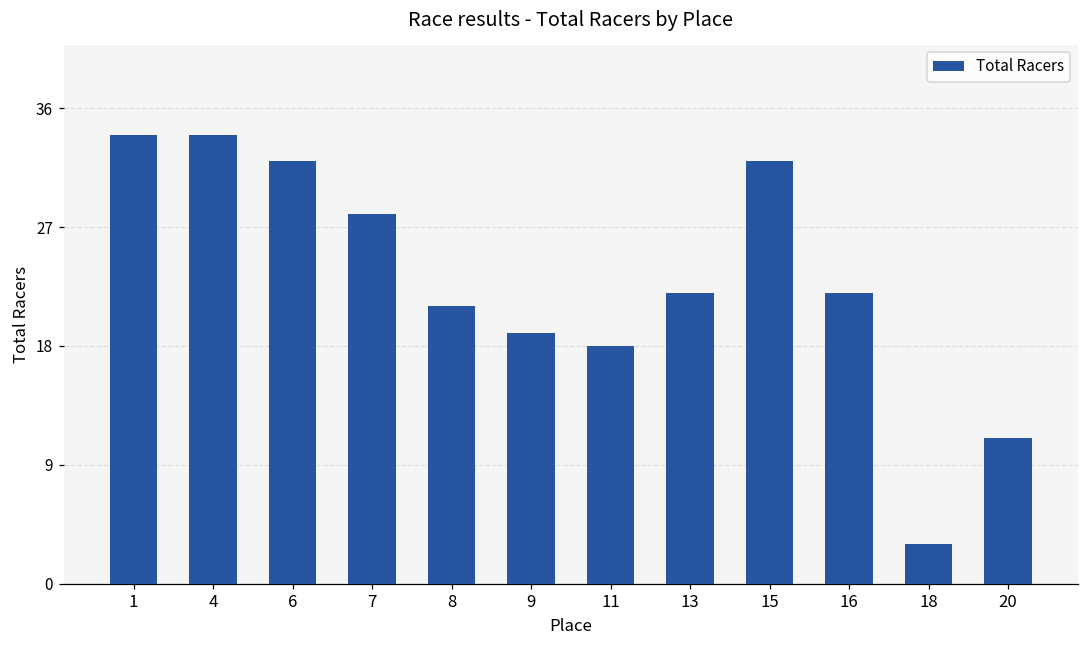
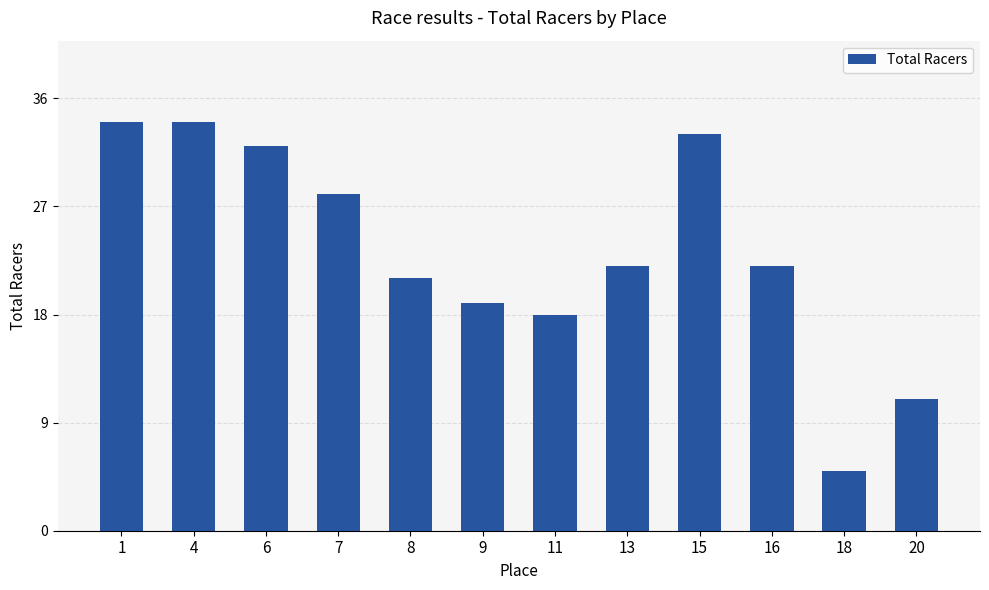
15: 32 -> 33
18: 3 -> 5
